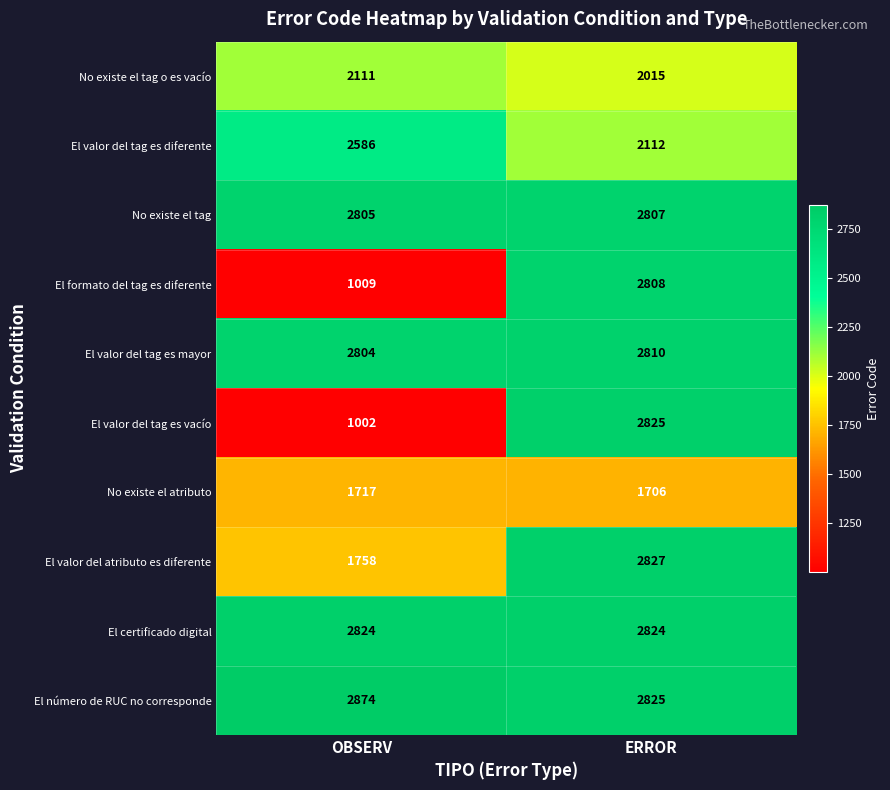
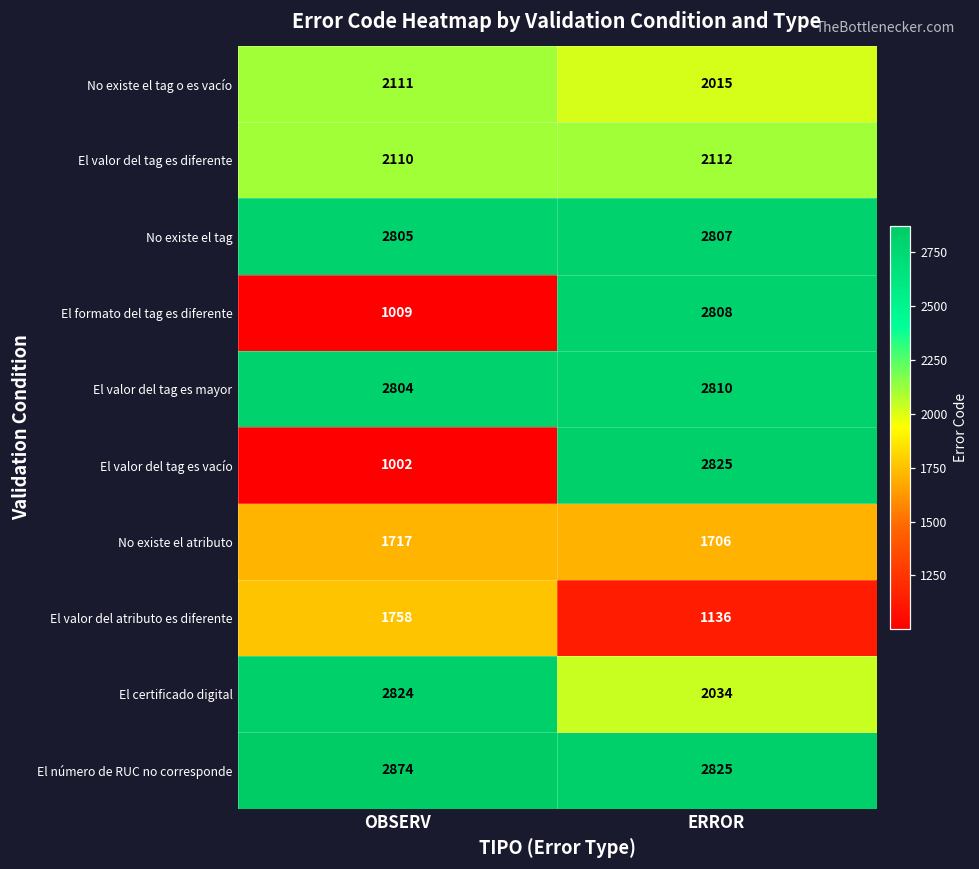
El valor del tag es diferente, OBSERV: 2586 -> 2110
El valor del atributo es diferente, ERROR: 2827 -> 1136
El certificado digital, ERROR: 2824 -> 2034
